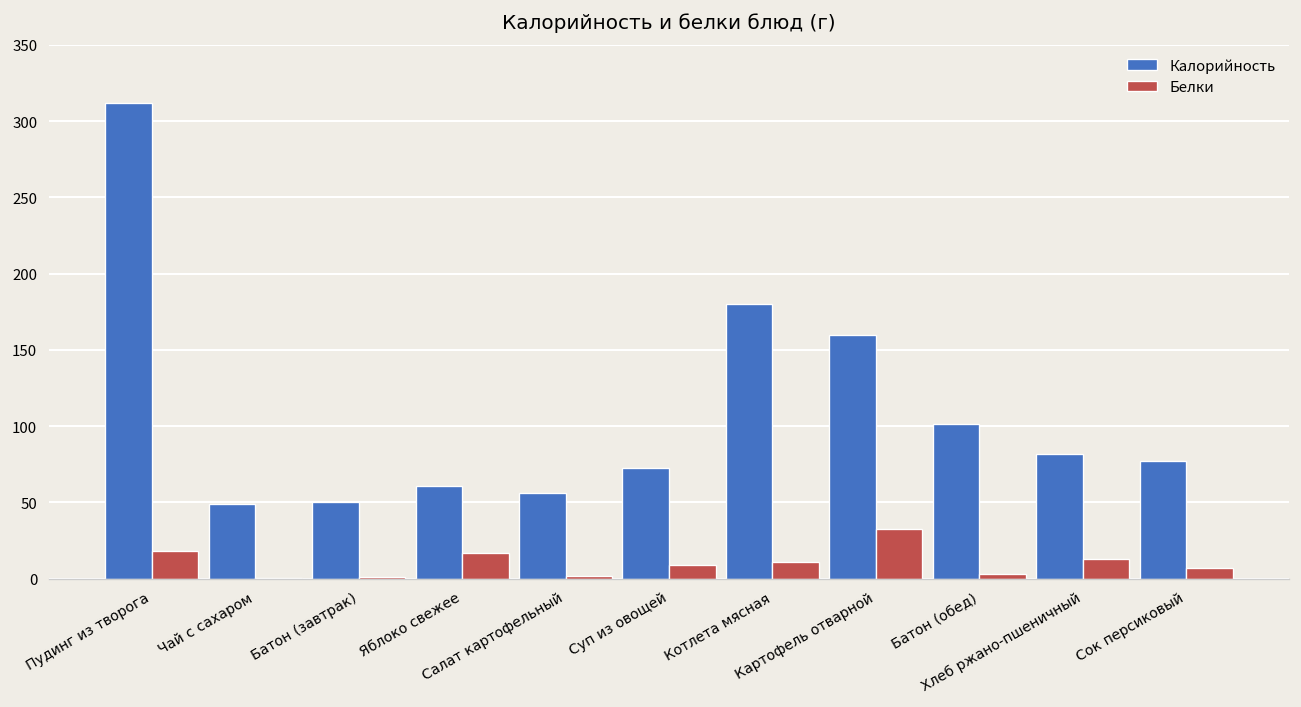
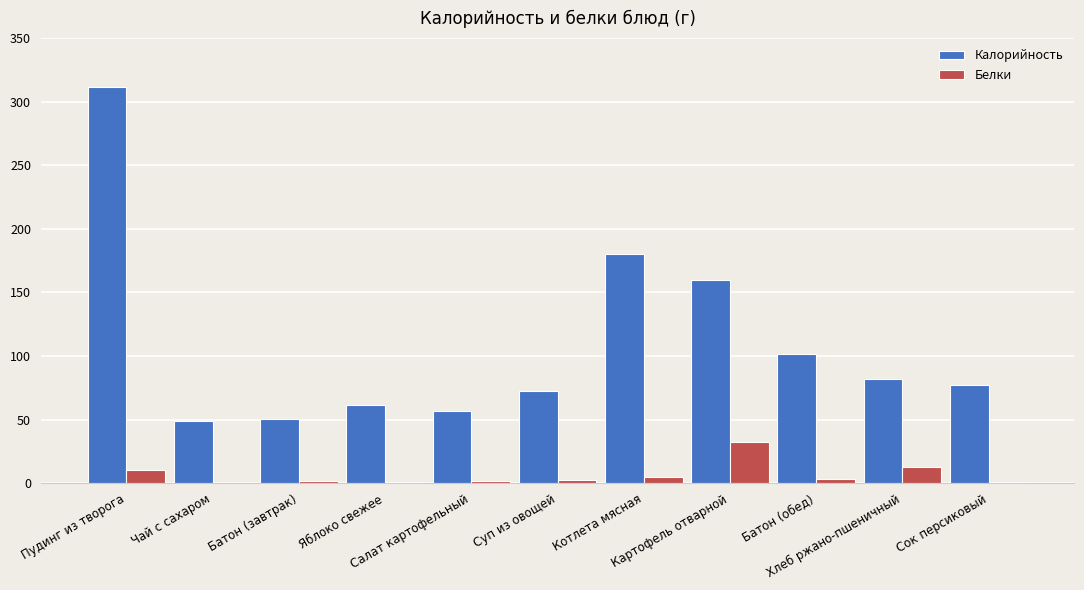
Белки, Пудинг из творога: 18 -> 10
Белки, Яблоко свежее: 17 -> 1
Белки, Суп из овощей: 9 -> 2
Белки, Котлета мясная: 11 -> 4
Белки, Сок персиковый: 7 -> 1
